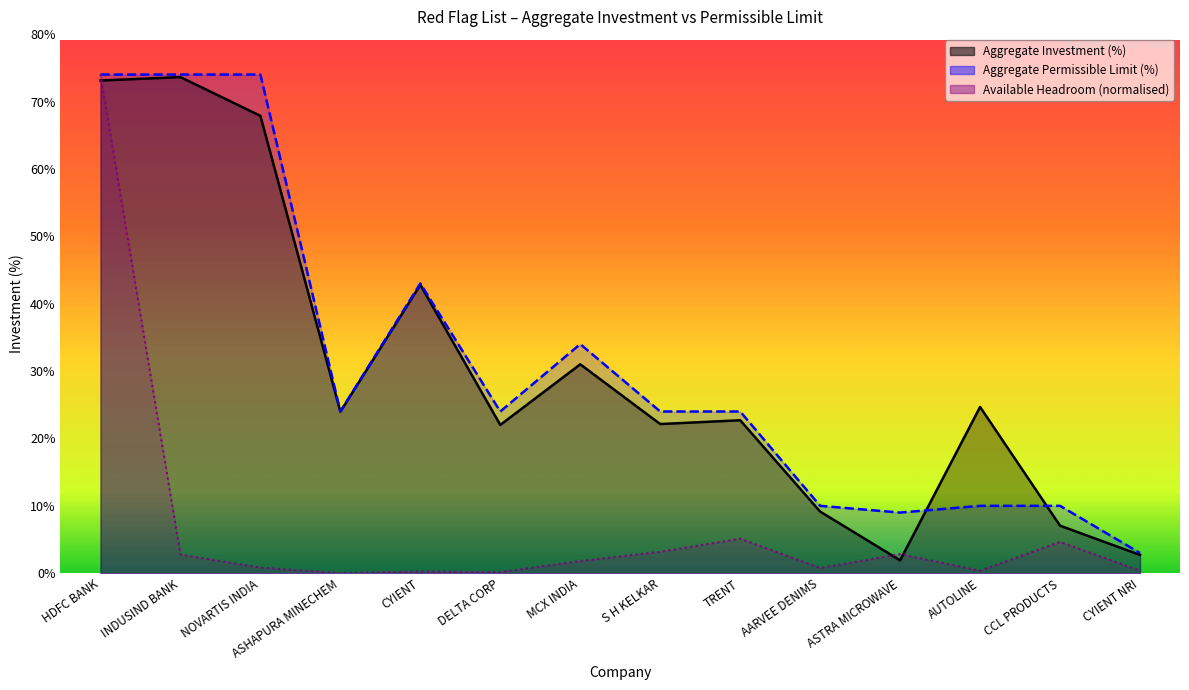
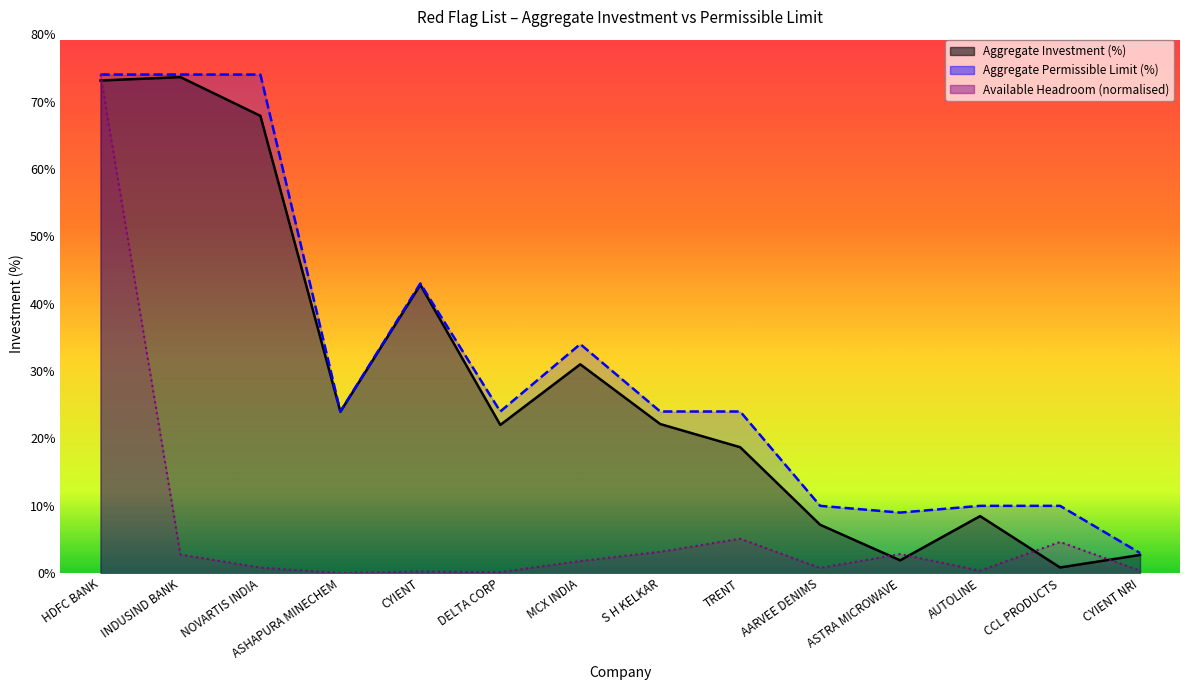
Aggregate Investment (%), TRENT: 23% -> 19%
Aggregate Investment (%), AARVEE DENIMS: 9% -> 7%
Aggregate Investment (%), AUTOLINE: 25% -> 8%
Aggregate Investment (%), CCL PRODUCTS: 7% -> 1%
